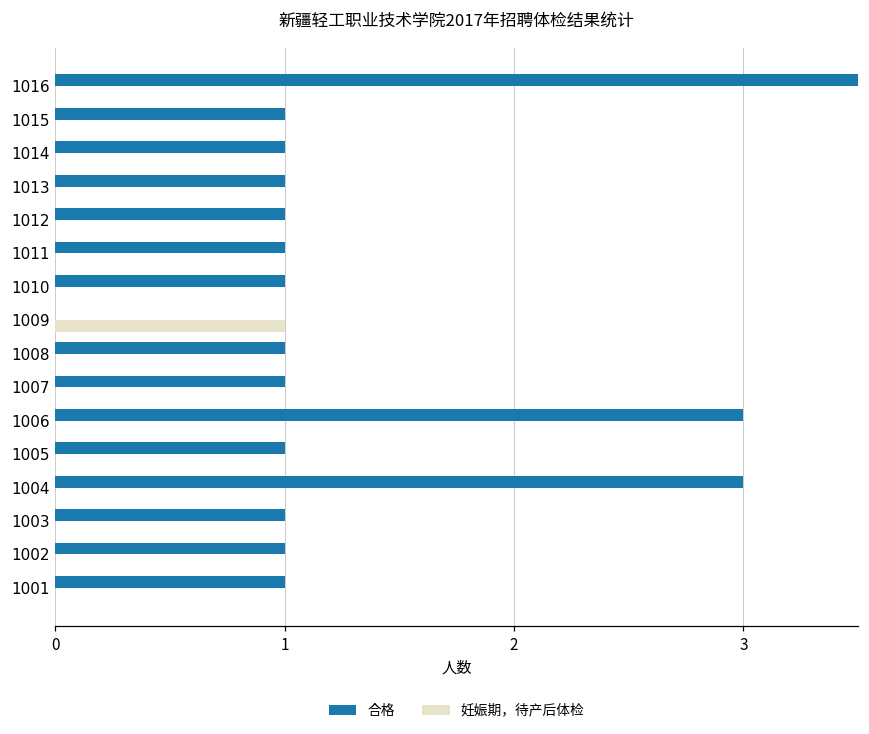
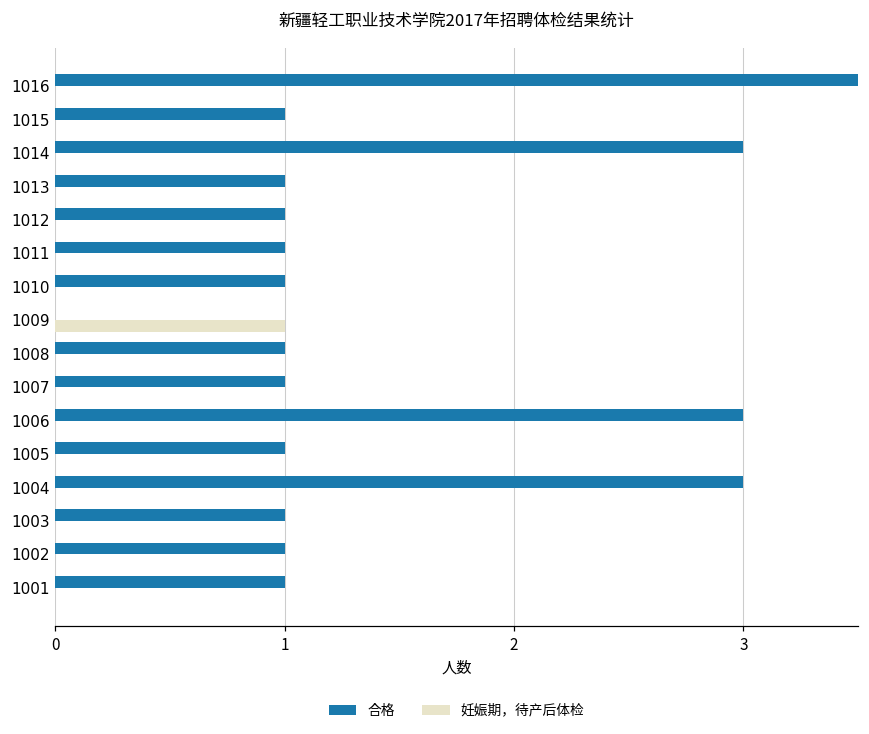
合格, 1014: 1 -> 3
